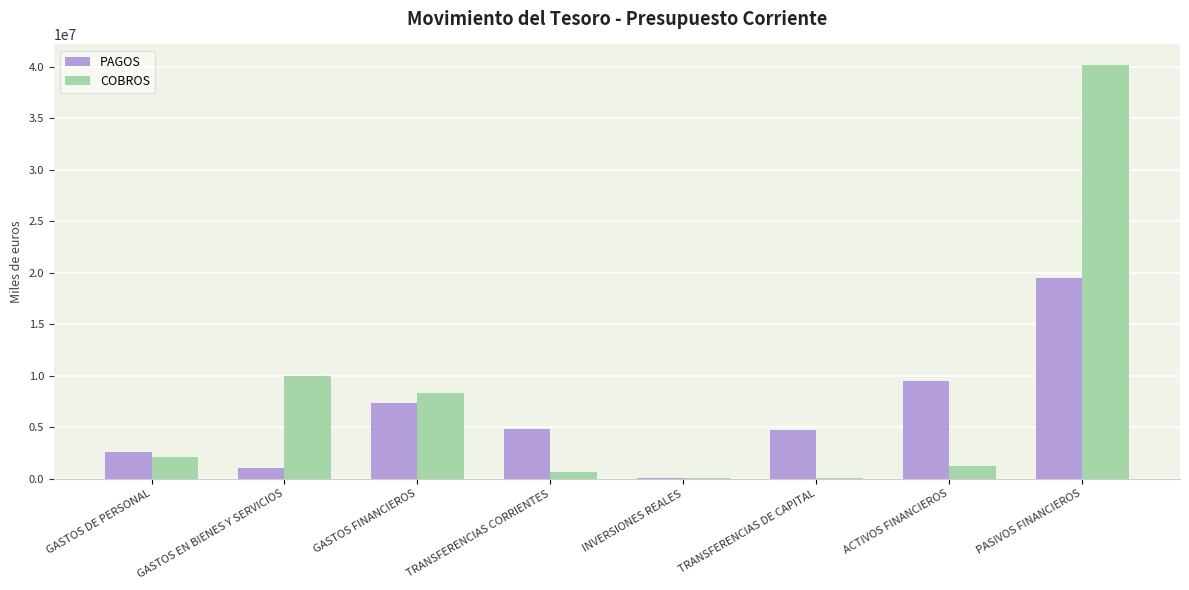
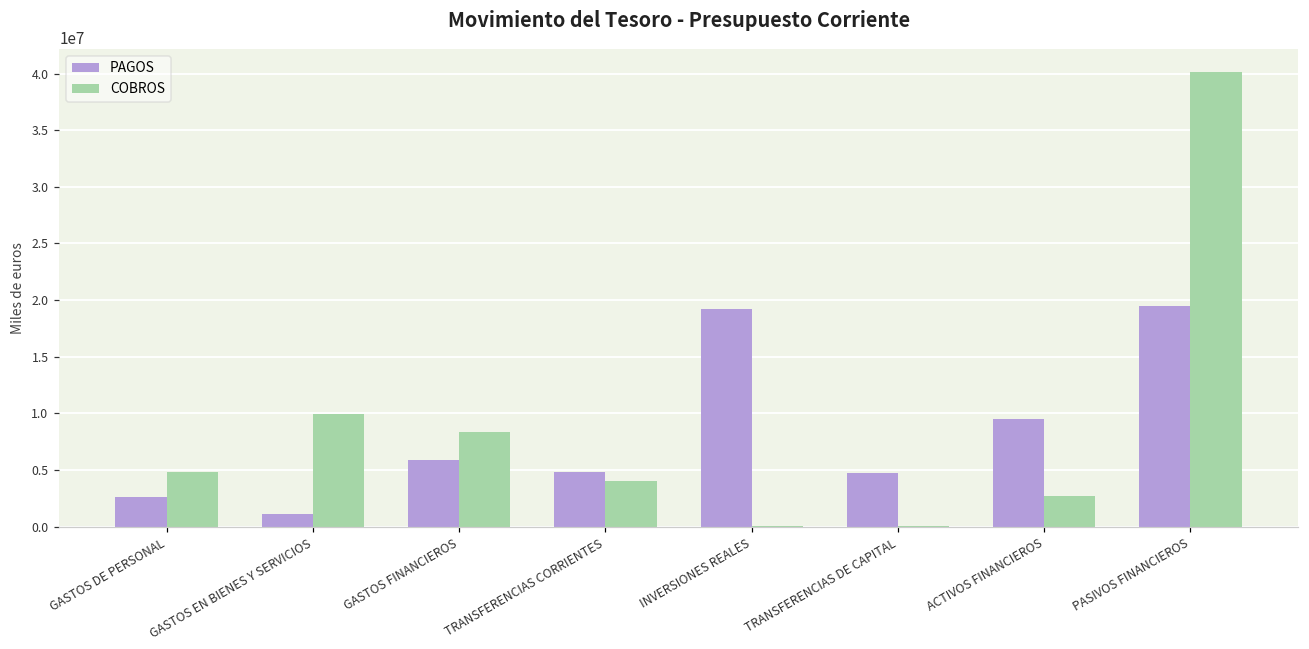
COBROS, GASTOS DE PERSONAL: 2100000 -> 4800000
PAGOS, GASTOS FINANCIEROS: 7400000 -> 5900000
COBROS, TRANSFERENCIAS CORRIENTES: 600000 -> 4000000
PAGOS, INVERSIONES REALES: 100000 -> 19300000
COBROS, ACTIVOS FINANCIEROS: 1200000 -> 2700000
